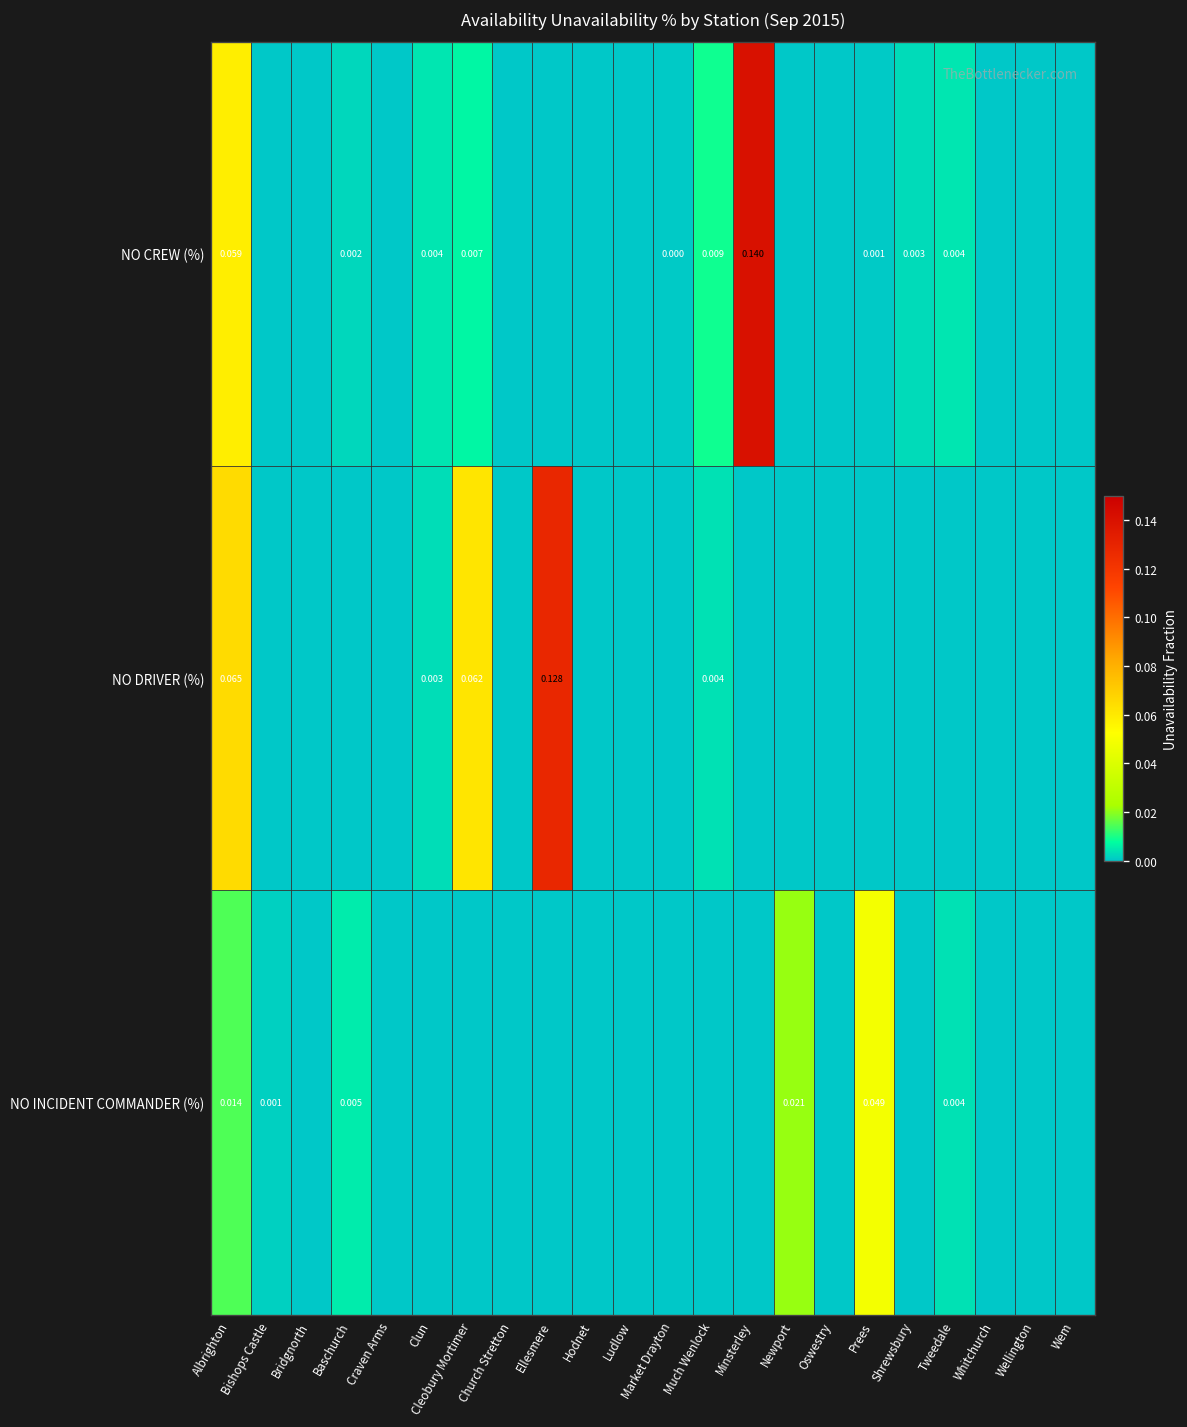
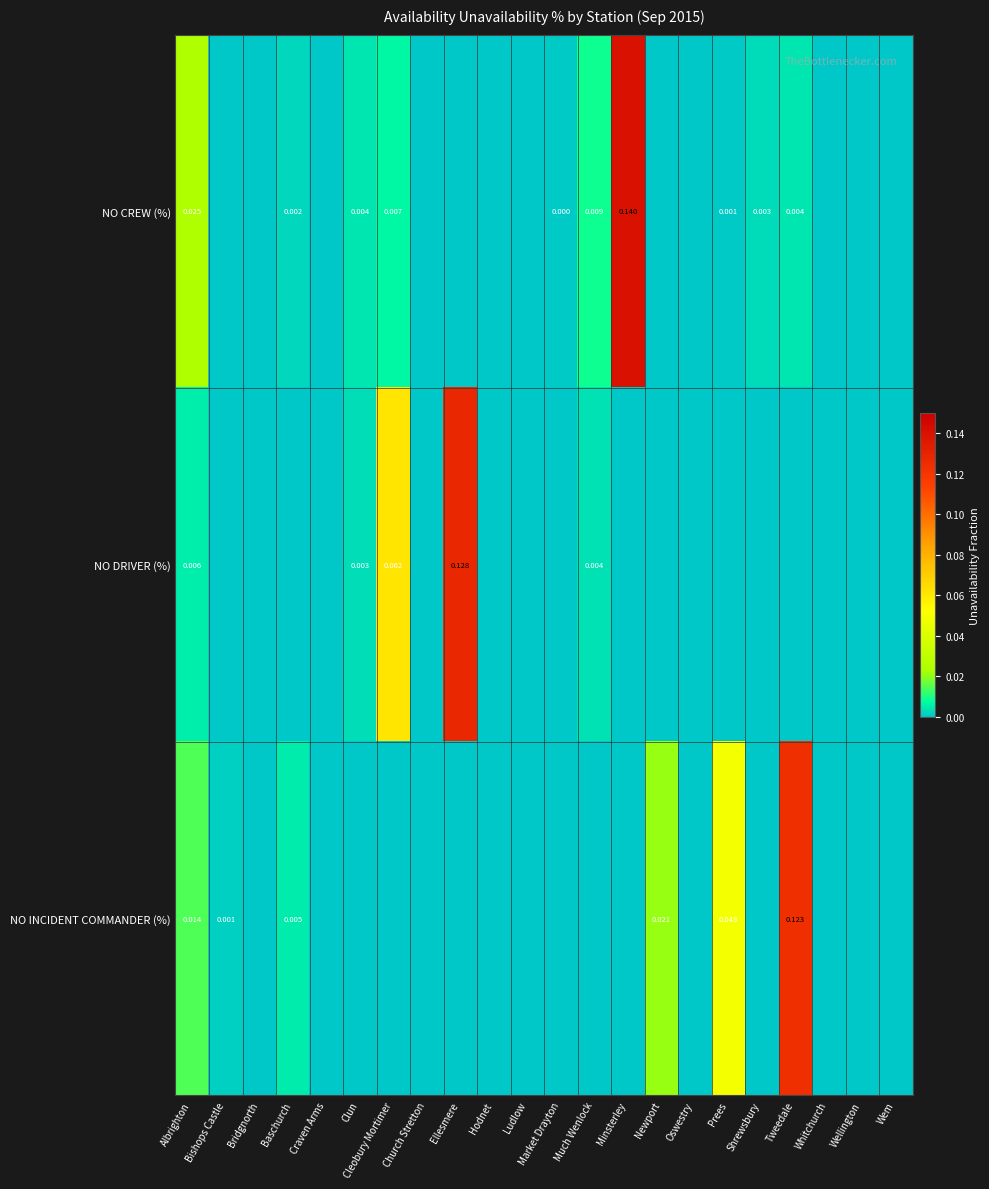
NO CREW (%), Albrighton: 0.059 -> 0.025
NO DRIVER (%), Albrighton: 0.065 -> 0.006
NO INCIDENT COMMANDER (%), Tweedale: 0.004 -> 0.123
